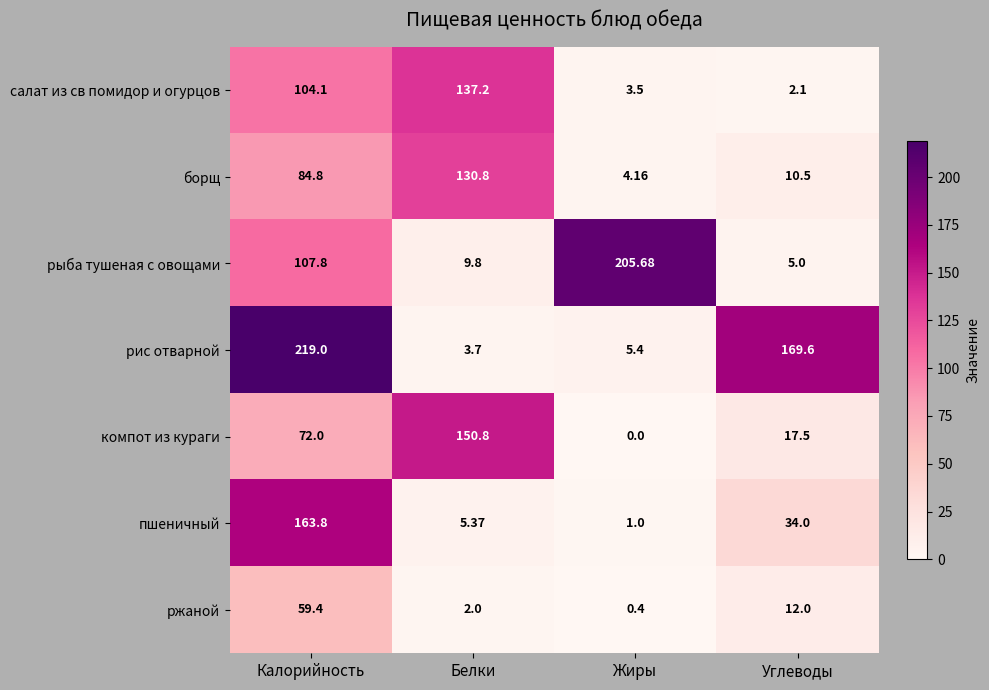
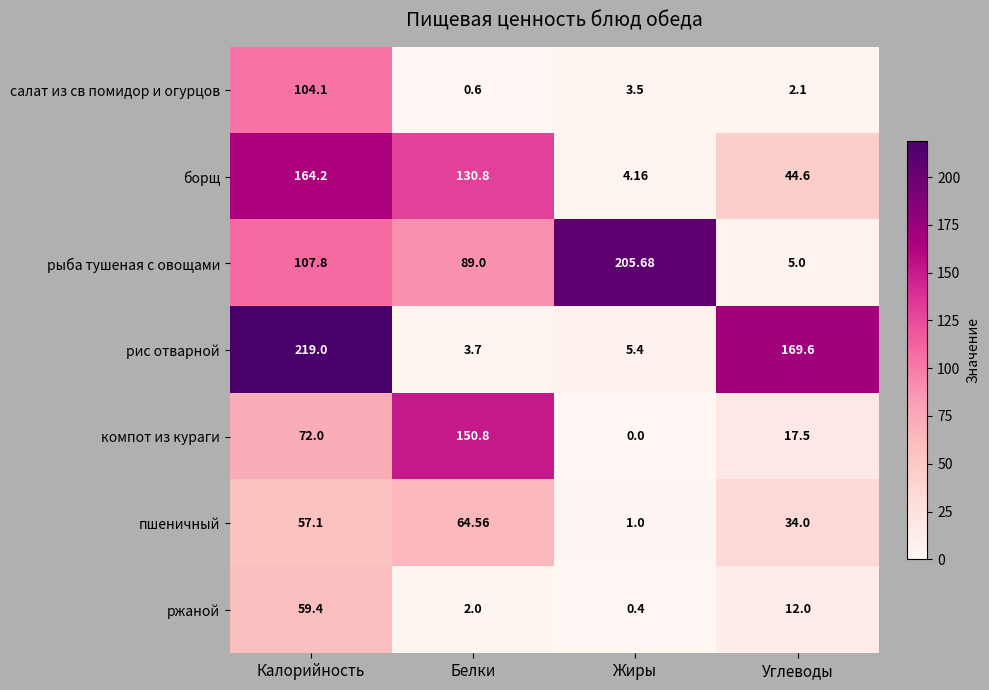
салат из св помидор и огурцов, Белки: 137.2 -> 0.6
борщ, Калорийность: 84.8 -> 164.2
борщ, Углеводы: 10.5 -> 44.6
рыба тушеная с овощами, Белки: 9.8 -> 89.0
пшеничный, Калорийность: 163.8 -> 57.1
пшеничный, Белки: 5.37 -> 64.56
